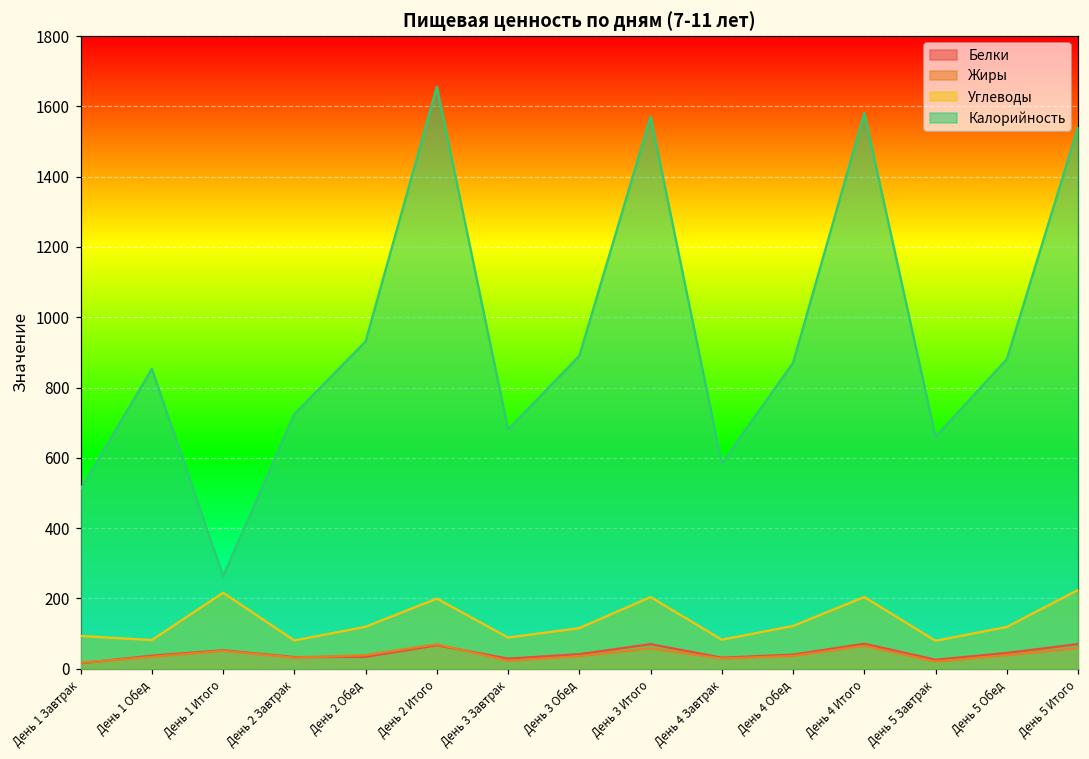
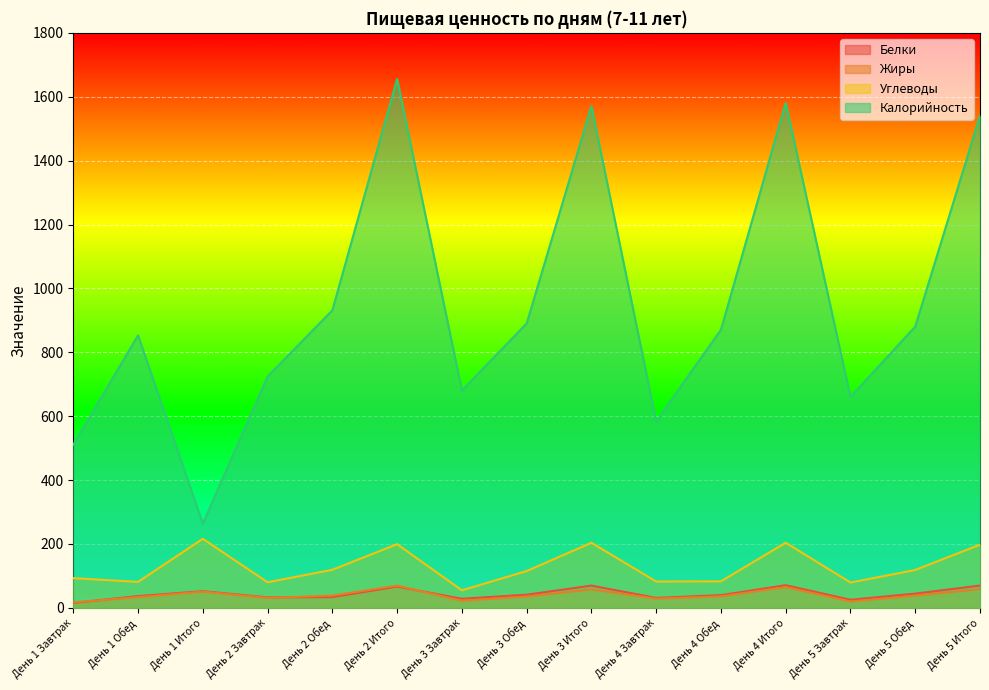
Углеводы, День 3 Завтрак: 90 -> 50
Углеводы, День 4 Обед: 120 -> 80
Углеводы, День 5 Итого: 220 -> 200
